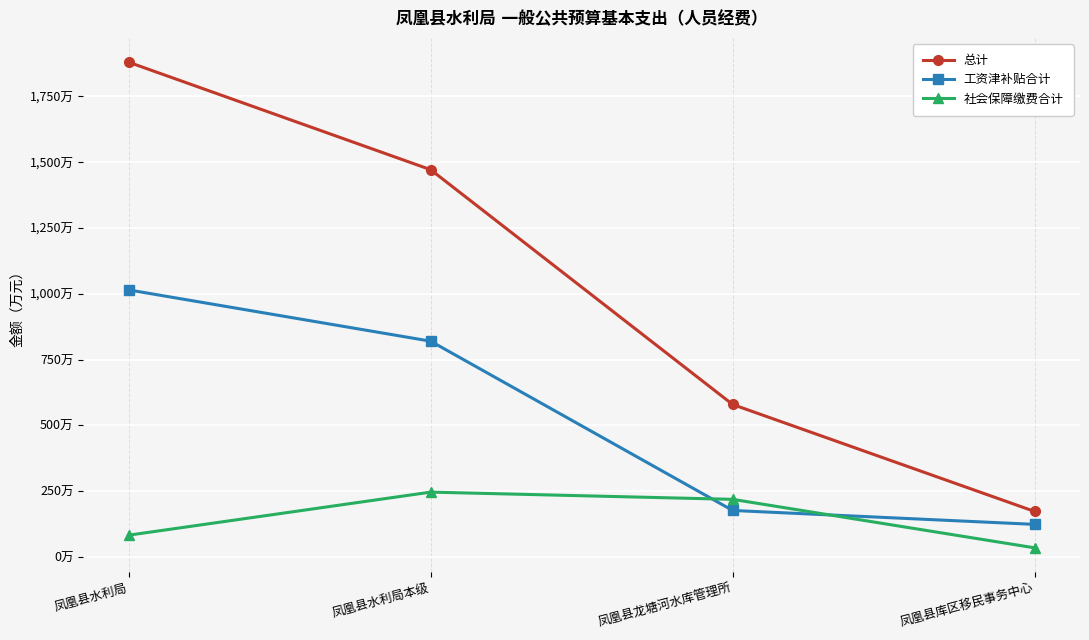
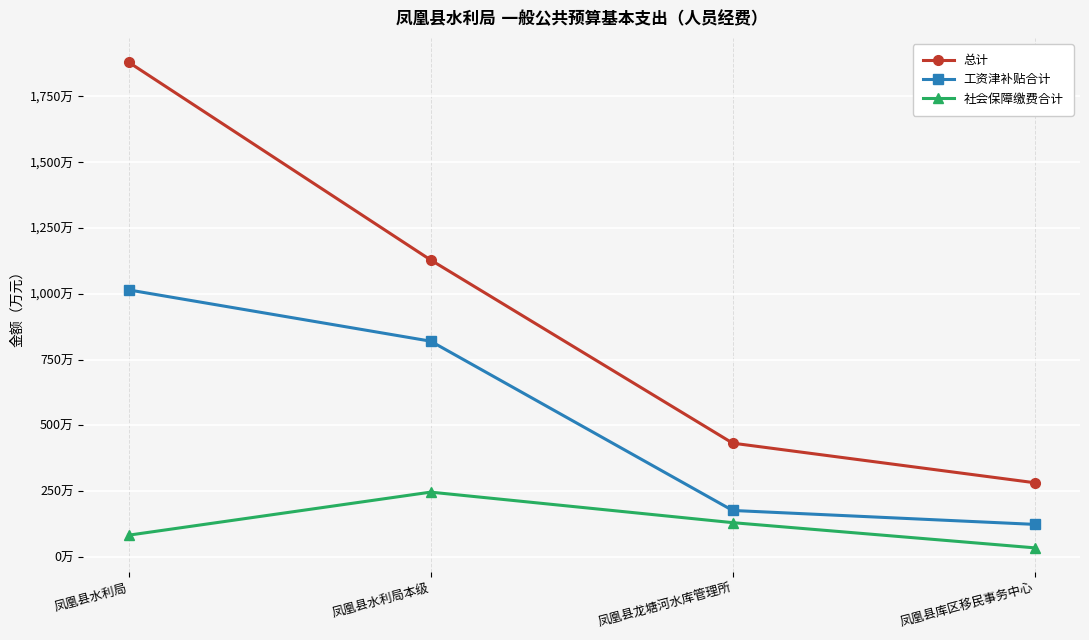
总计, 凤凰县水利局本级: 1,470万 -> 1,130万
总计, 凤凰县龙塘河水库管理所: 580万 -> 430万
社会保障缴费合计, 凤凰县龙塘河水库管理所: 220万 -> 130万
总计, 凤凰县库区移民事务中心: 170万 -> 280万
